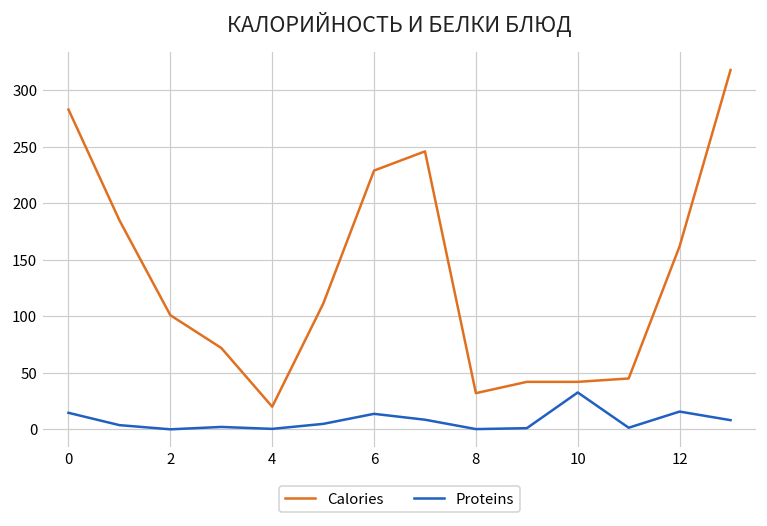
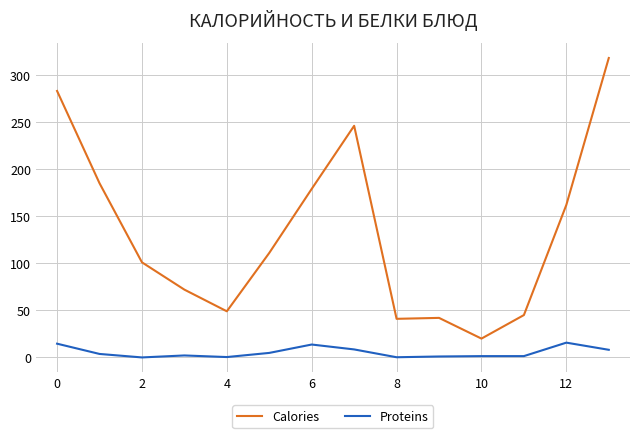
Calories, 4: 20 -> 50
Calories, 6: 230 -> 180
Calories, 8: 30 -> 40
Calories, 10: 40 -> 20
Proteins, 10: 30 -> 0
